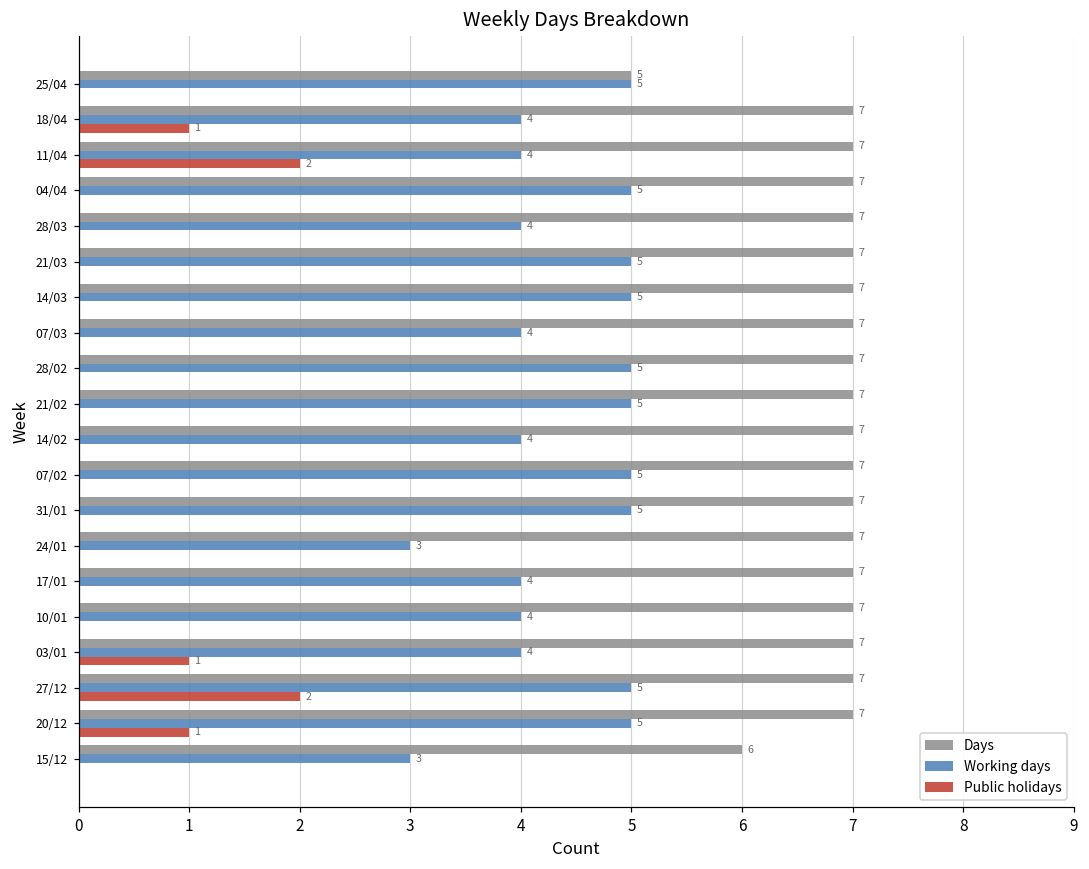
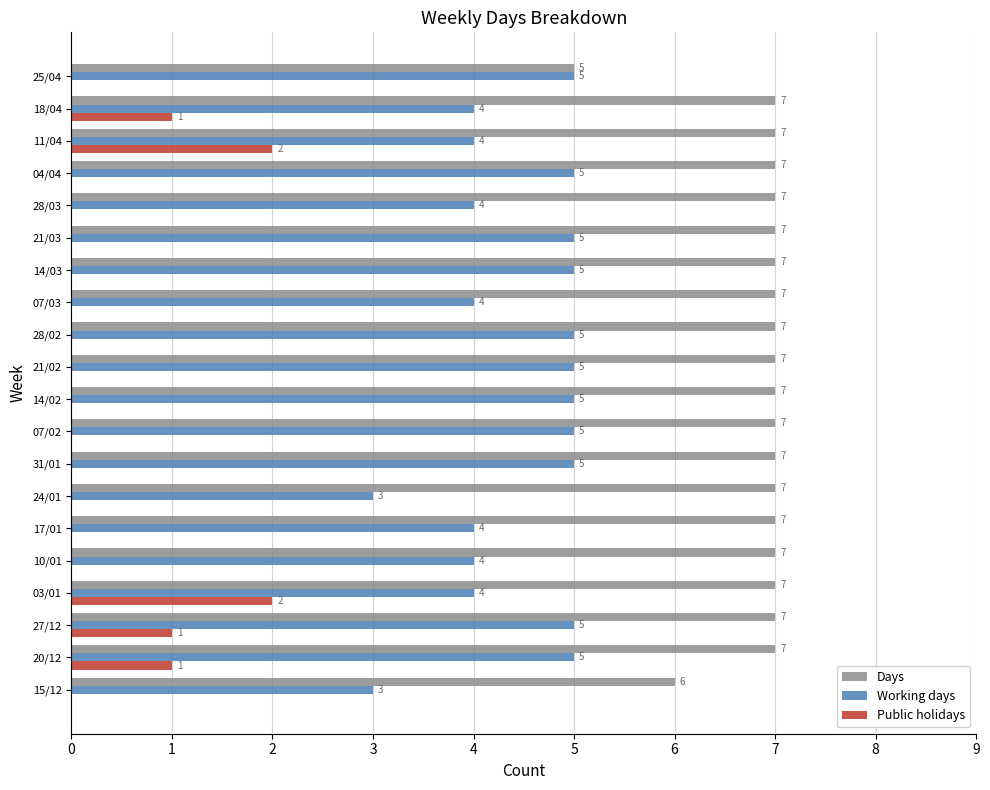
Working days, 14/02: 4 -> 5
Public holidays, 03/01: 1 -> 2
Public holidays, 27/12: 2 -> 1
